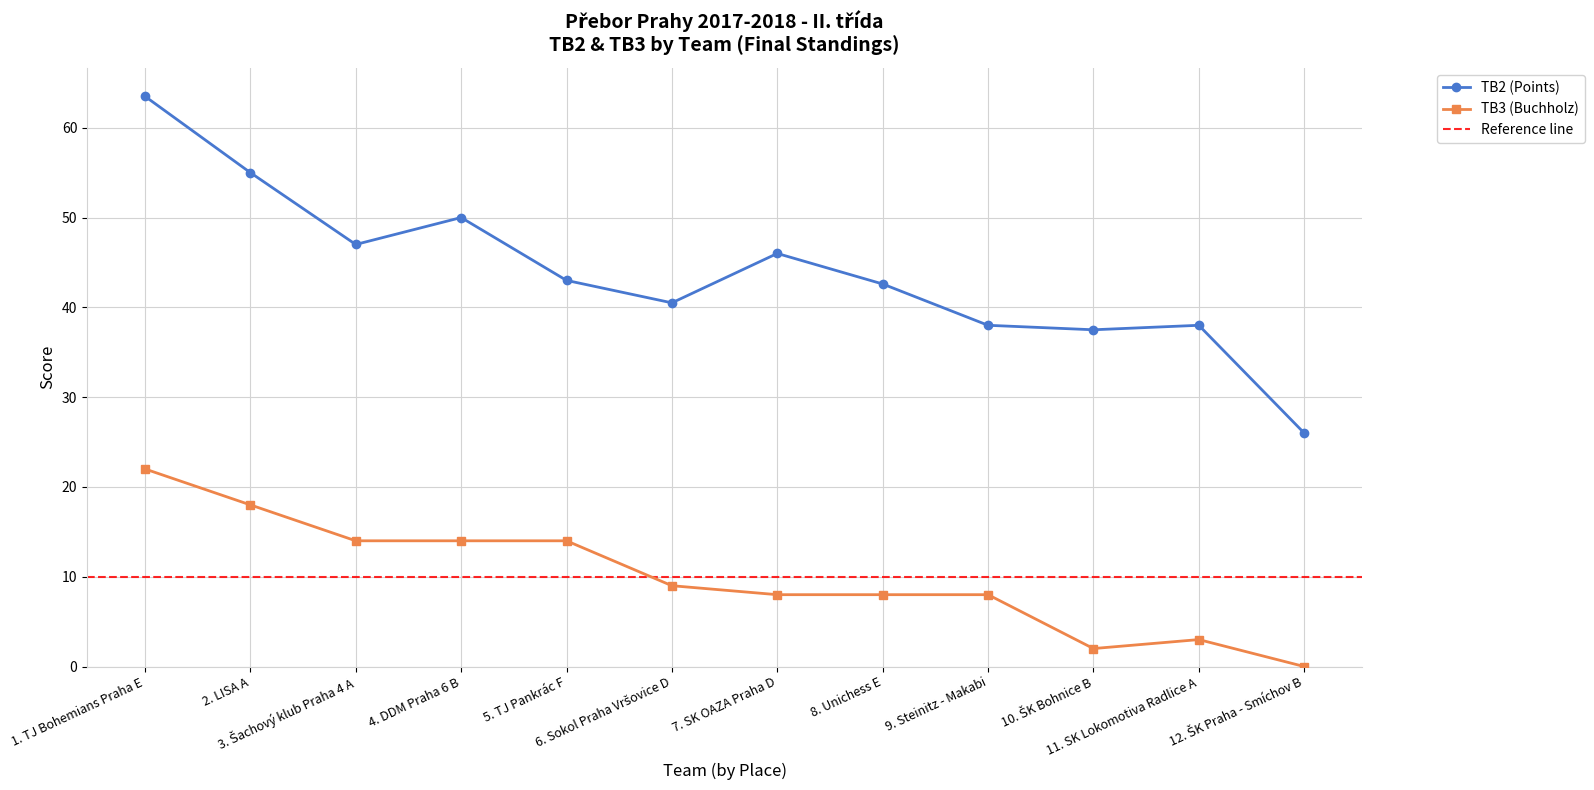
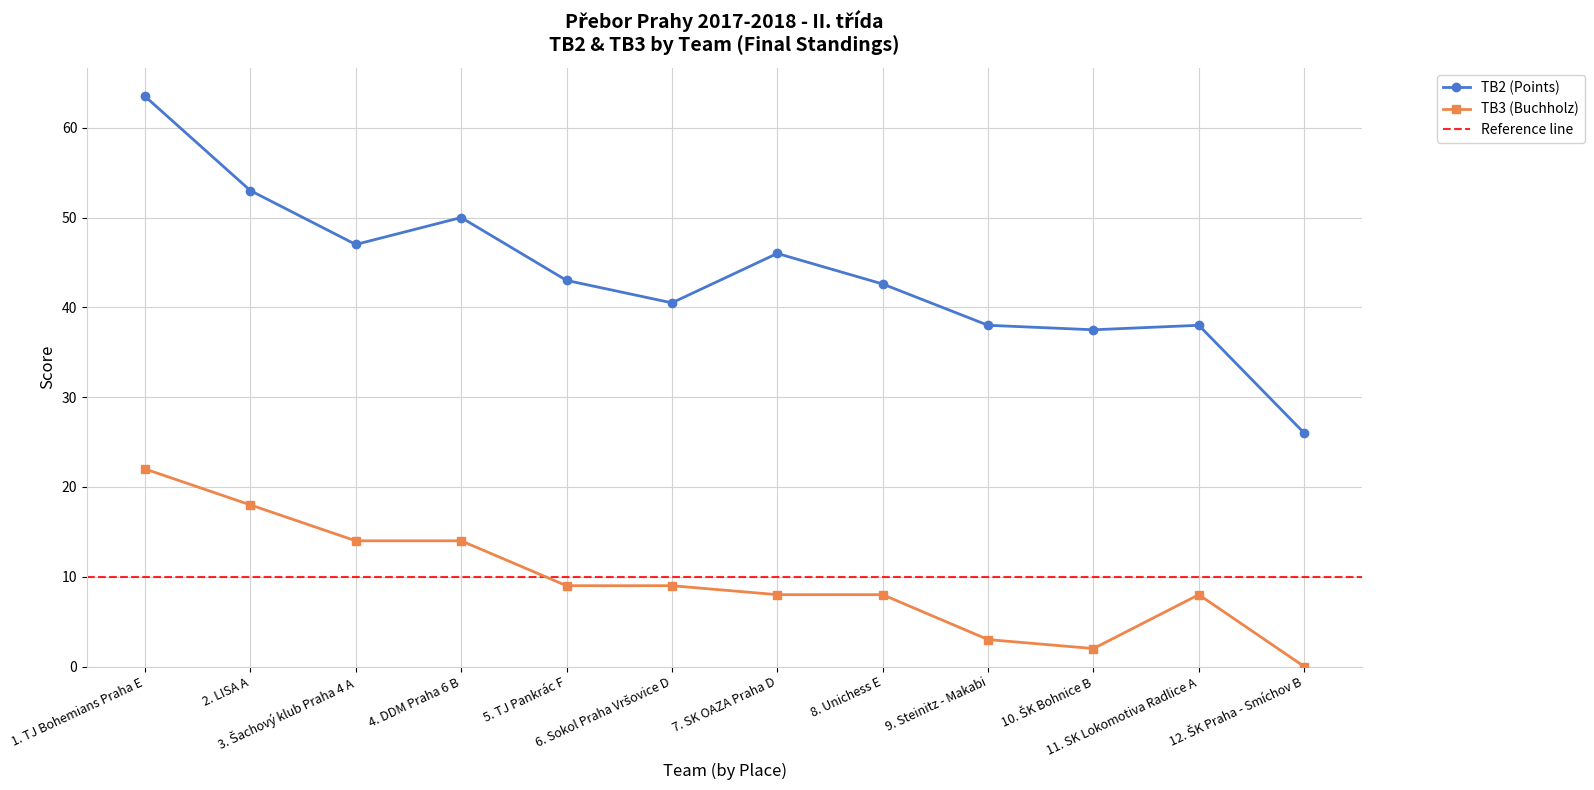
TB2 (Points), 2. LISA A: 55 -> 53
TB3 (Buchholz), 5. TJ Pankrác F: 14 -> 9
TB3 (Buchholz), 9. Steinitz - Makabi: 8 -> 3
TB3 (Buchholz), 11. SK Lokomotiva Radlice A: 3 -> 8
